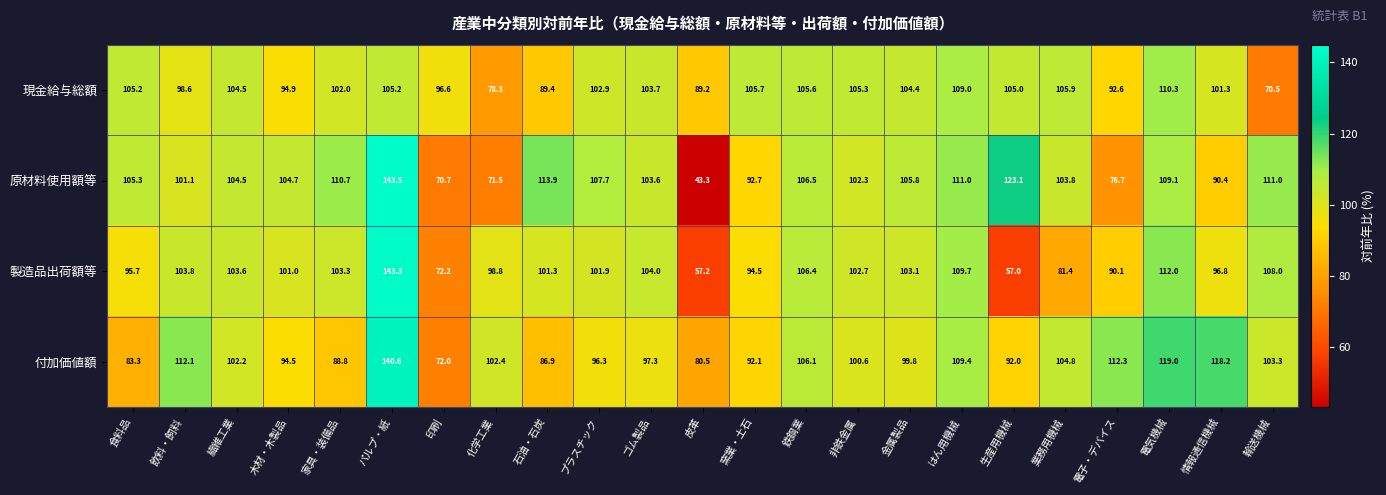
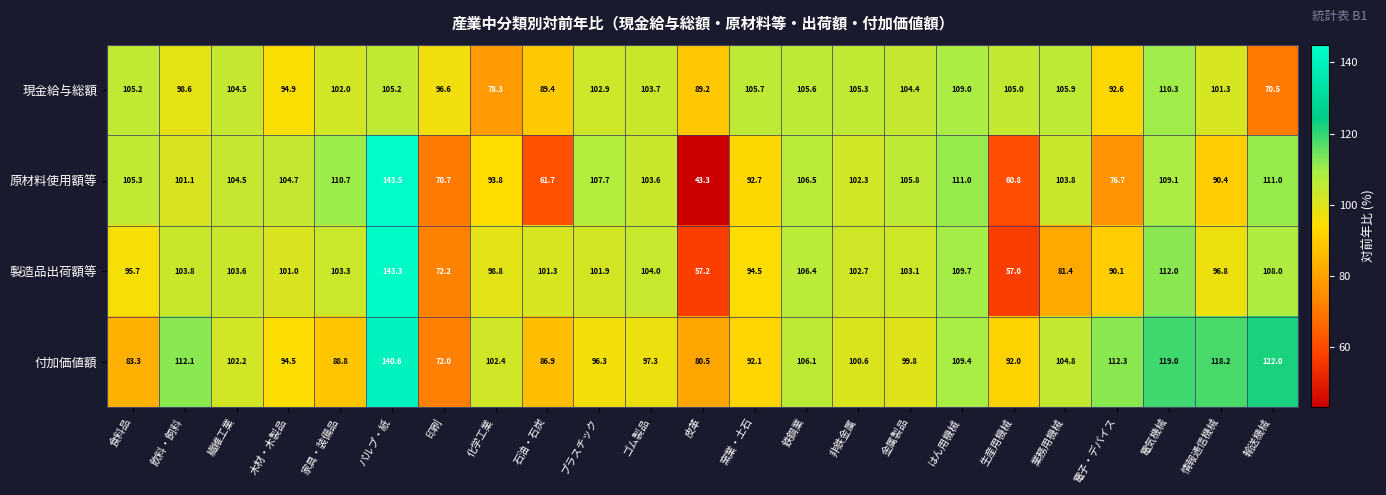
原材料使用額等, 化学工業: 71.5 -> 93.8
原材料使用額等, 石油・石炭: 113.9 -> 61.7
原材料使用額等, 生産用機械: 123.1 -> 60.8
付加価値額, 輸送機械: 103.3 -> 122.0
